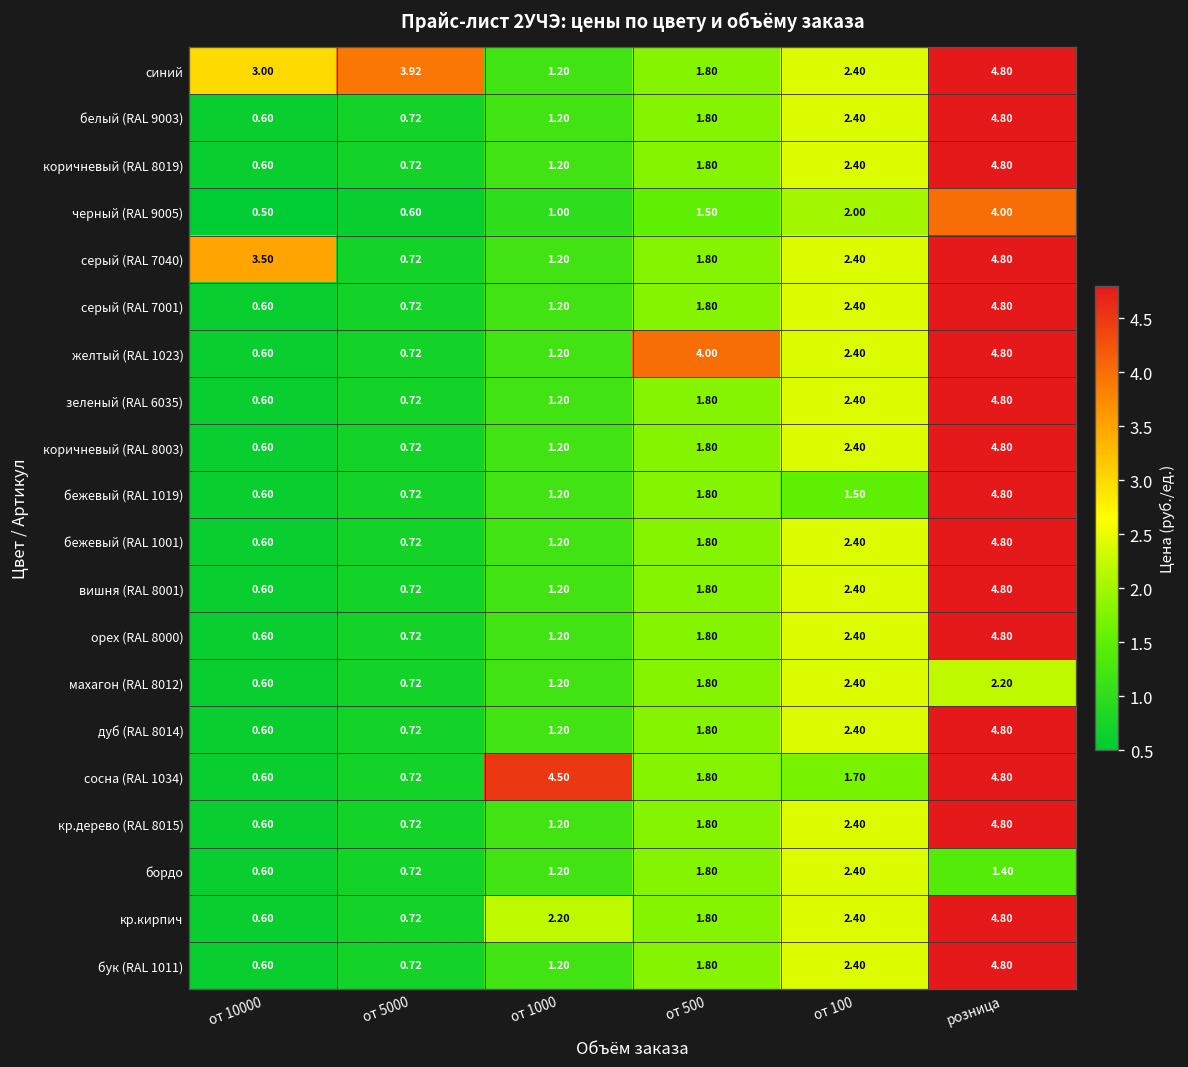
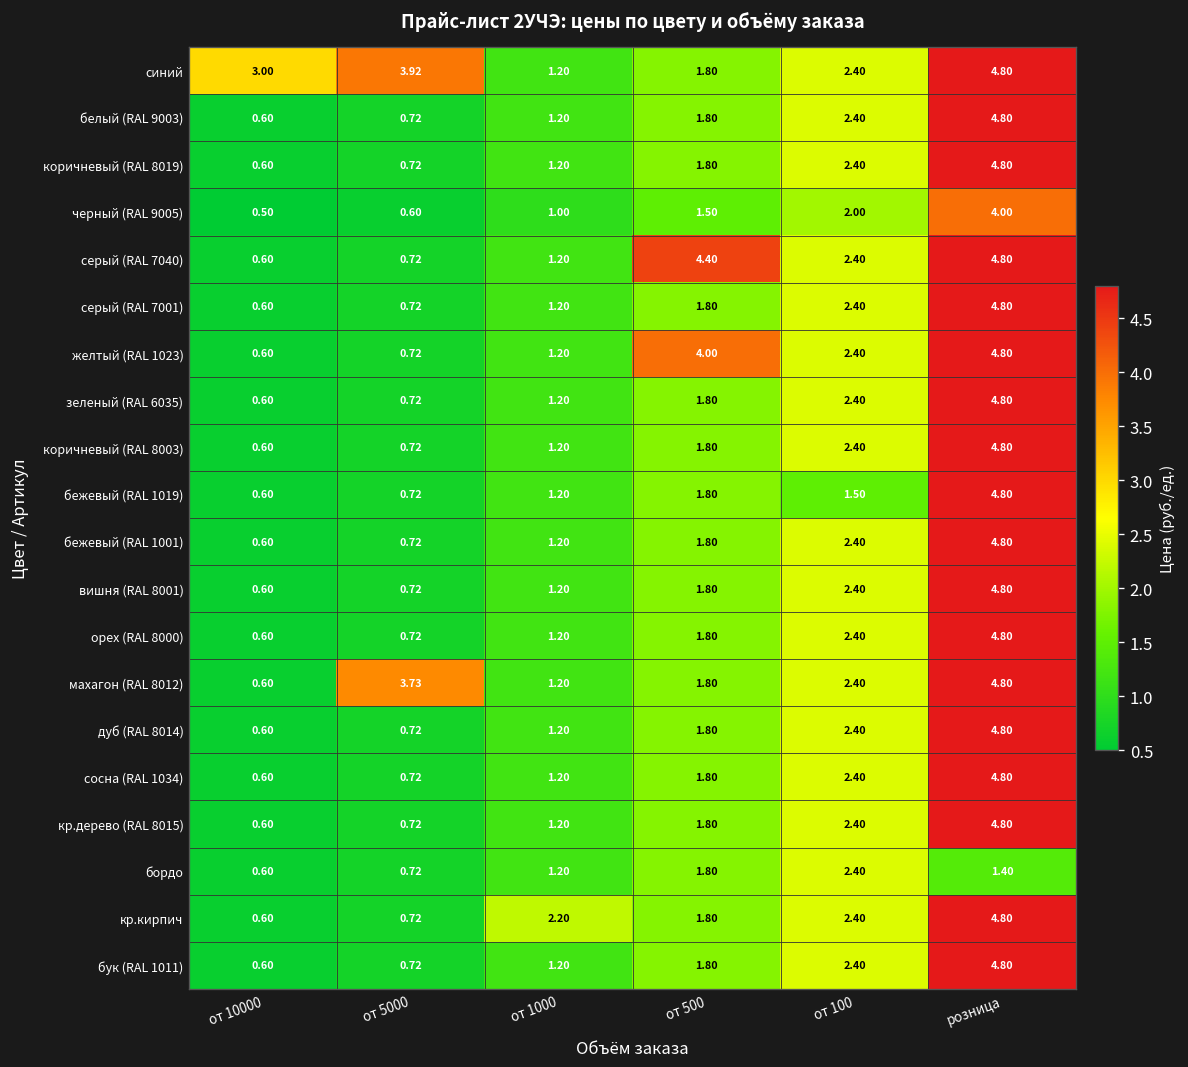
серый (RAL 7040), от 10000: 3.50 -> 0.60
серый (RAL 7040), от 500: 1.80 -> 4.40
махагон (RAL 8012), от 5000: 0.72 -> 3.73
махагон (RAL 8012), розница: 2.20 -> 4.80
сосна (RAL 1034), от 1000: 4.50 -> 1.20
сосна (RAL 1034), от 100: 1.70 -> 2.40
